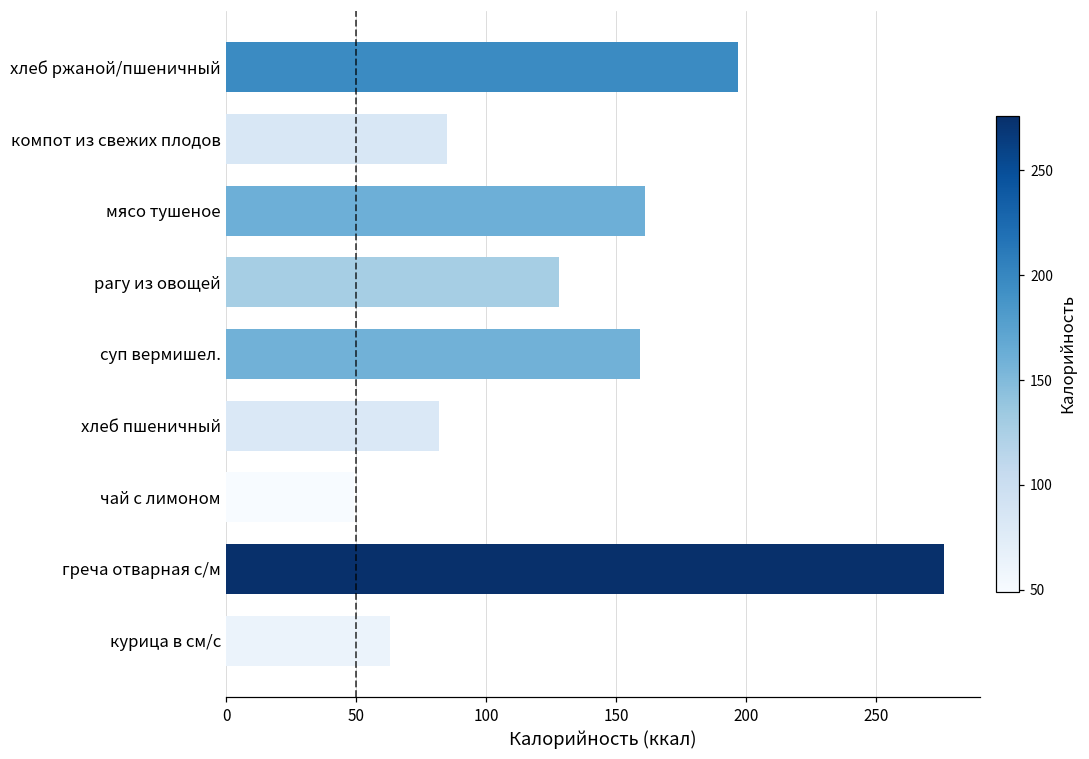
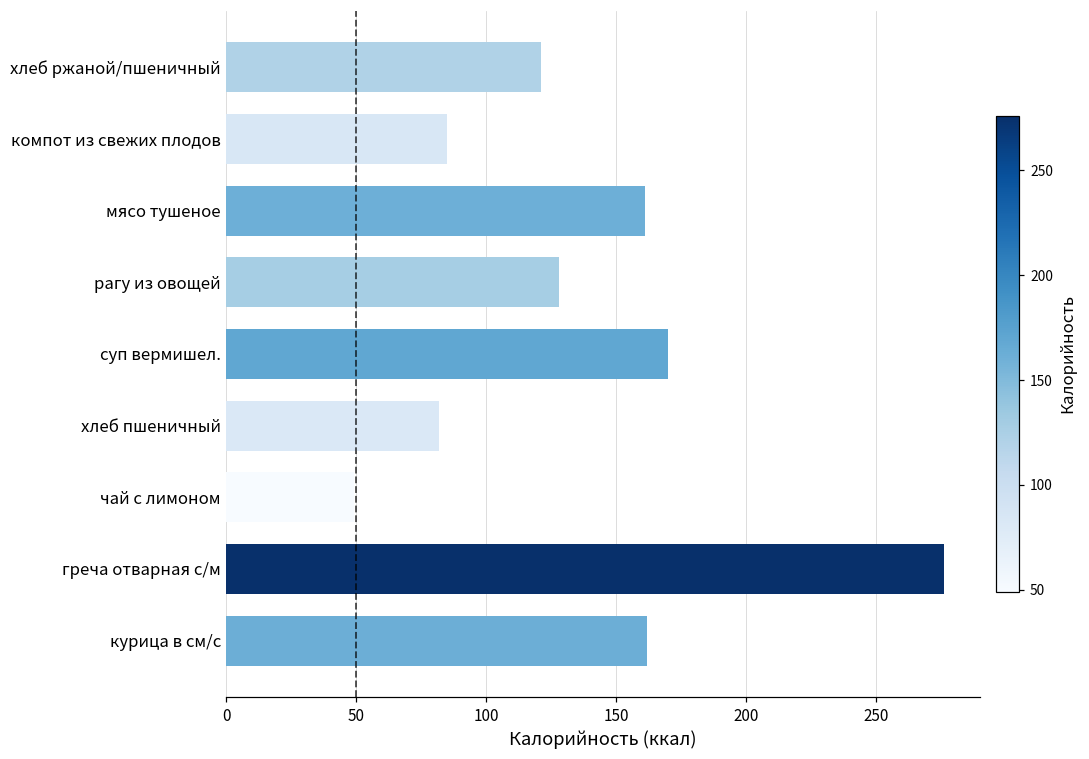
хлеб ржаной/пшеничный: 197 -> 121
суп вермишел.: 159 -> 170
курица в см/с: 63 -> 162
